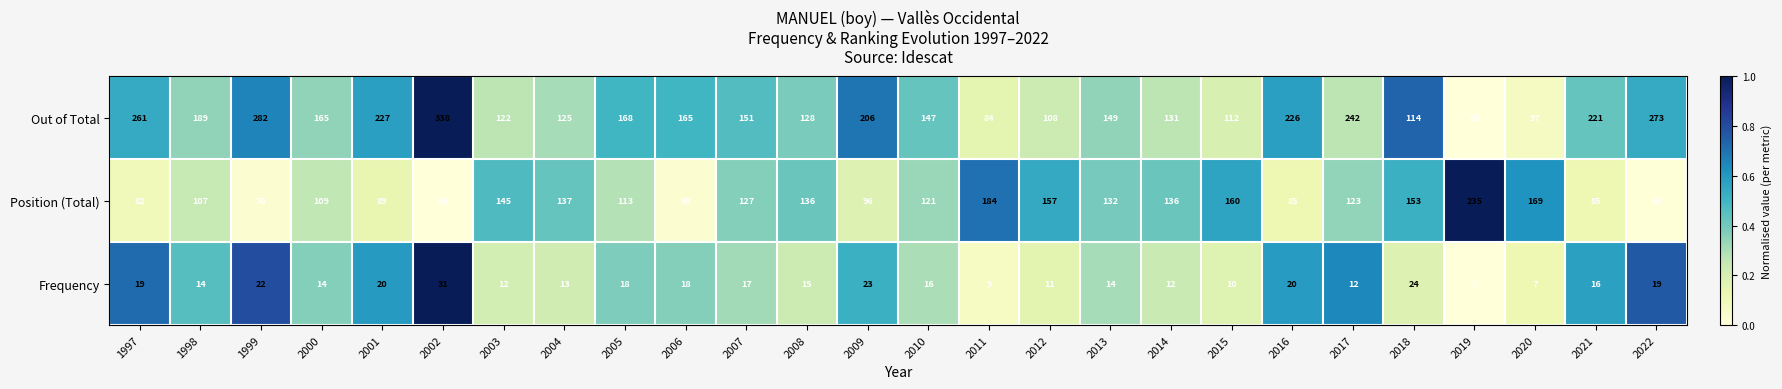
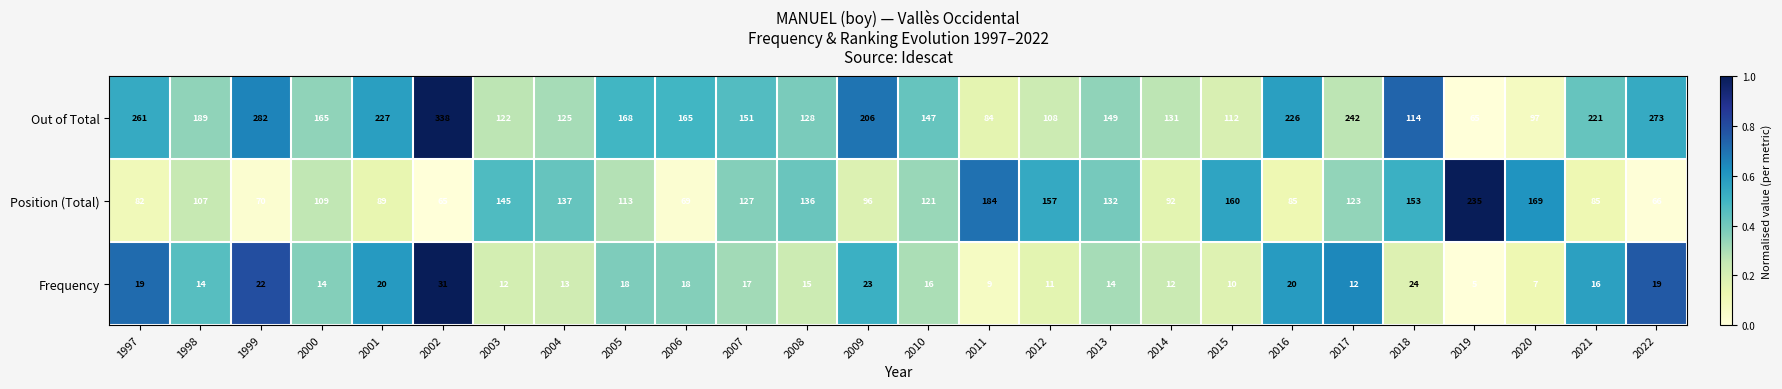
Position (Total), 2014: 136 -> 92
